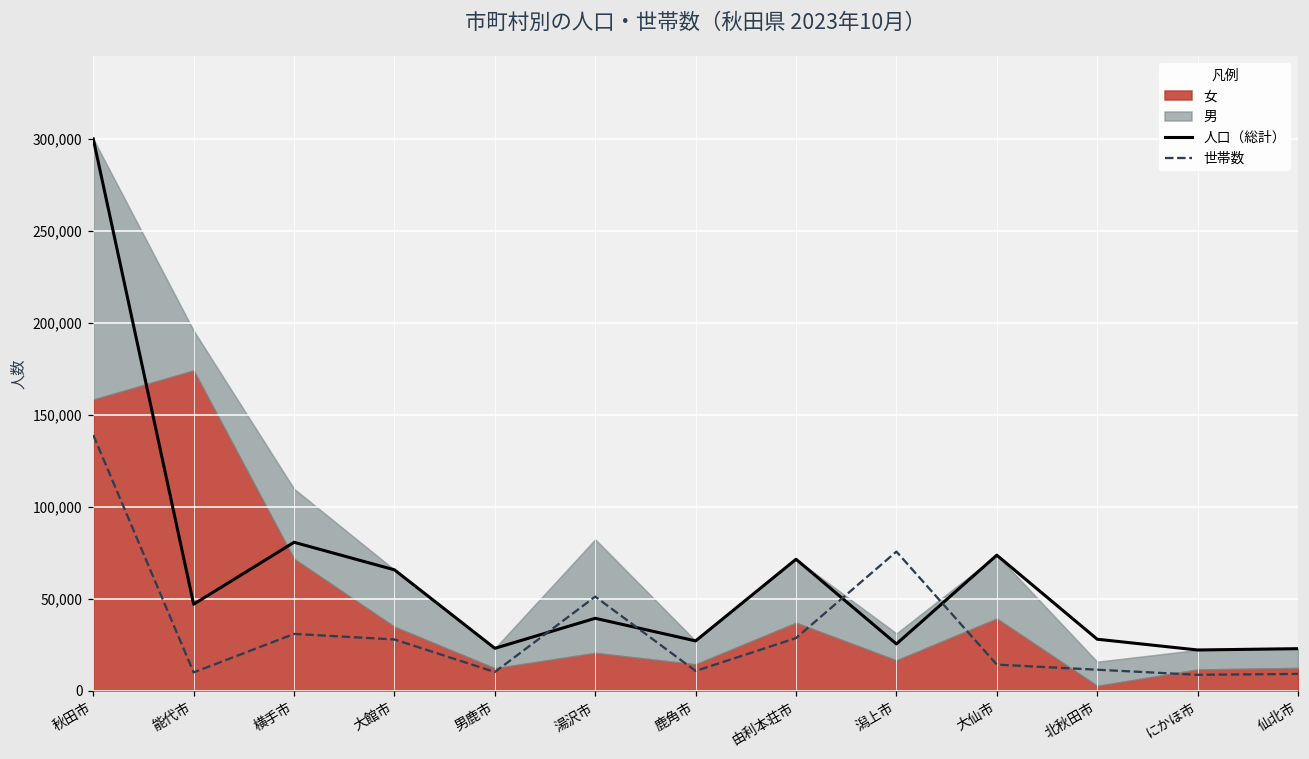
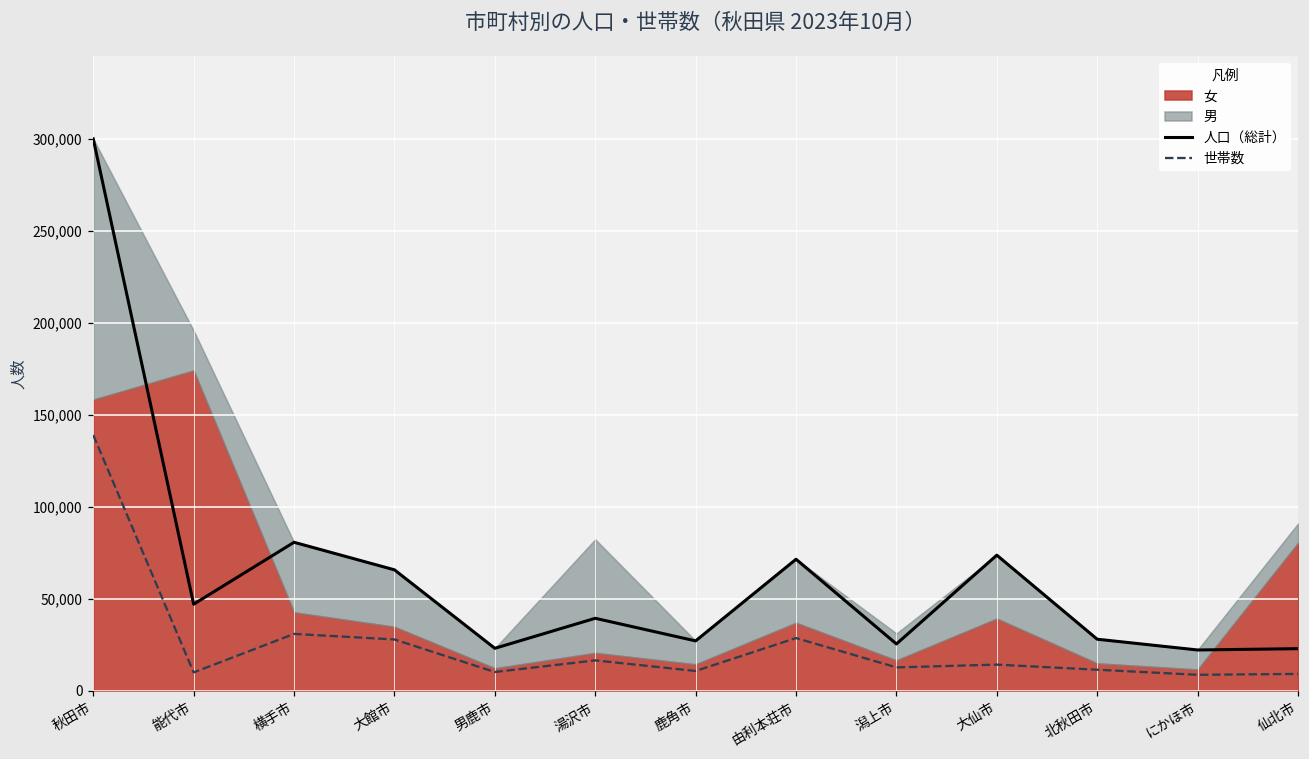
女, 横手市: 72,000 -> 43,000
世帯数, 湯沢市: 51,000 -> 16,000
世帯数, 潟上市: 76,000 -> 13,000
女, 北秋田市: 3,000 -> 15,000
女, 仙北市: 12,000 -> 80,000
